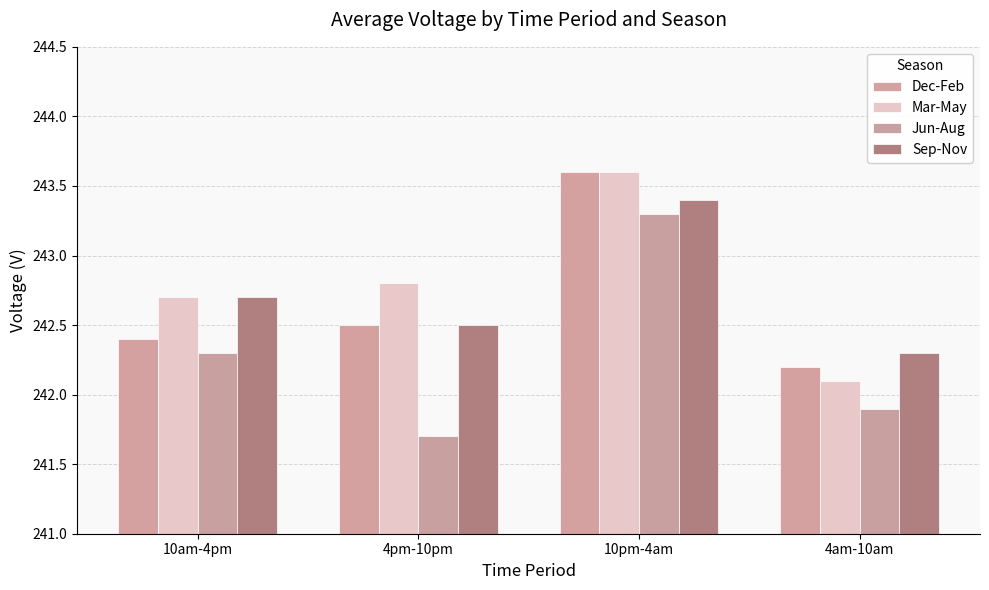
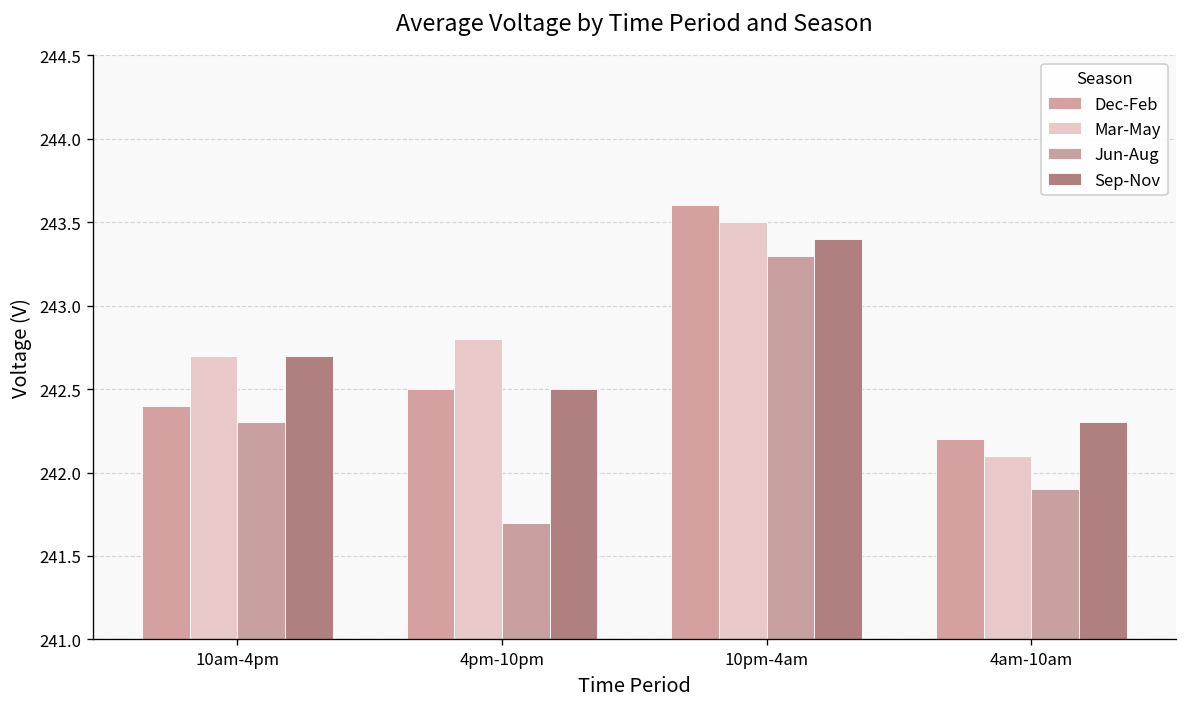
Mar-May, 10pm-4am: 243.6 -> 243.5
